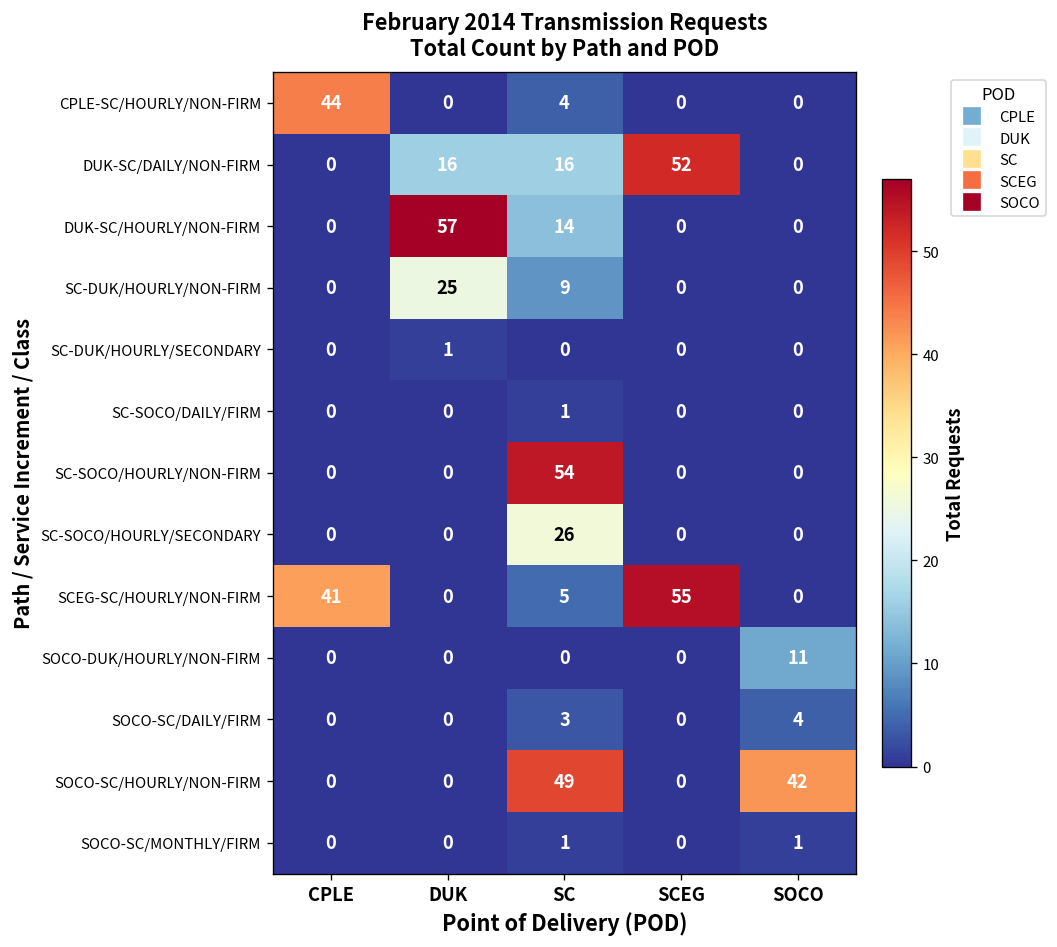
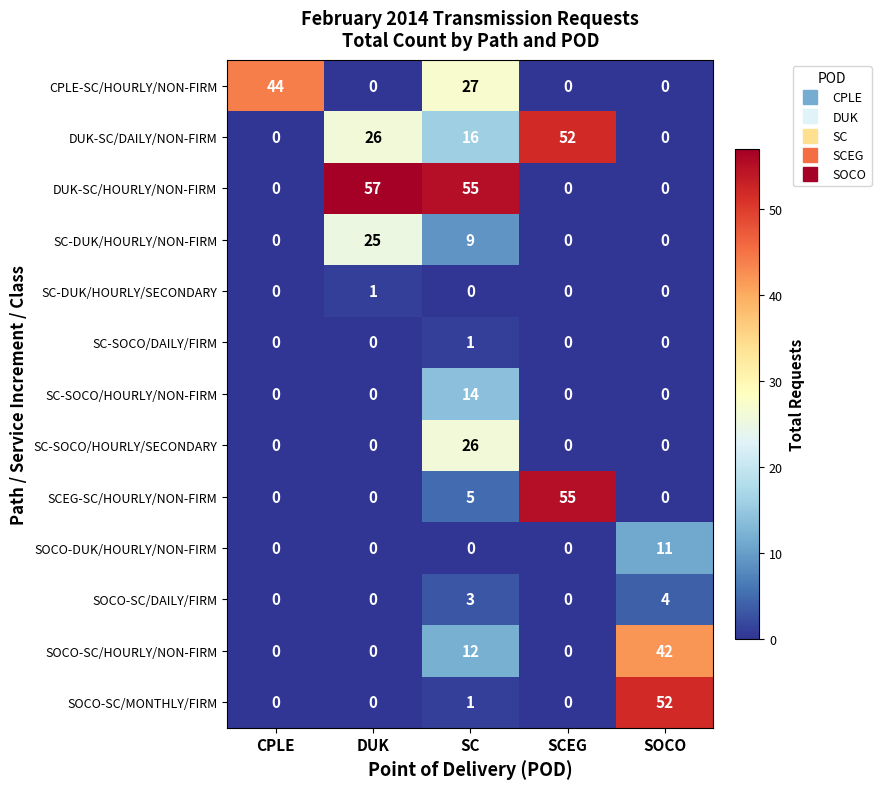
CPLE-SC/HOURLY/NON-FIRM, SC: 4 -> 27
DUK-SC/DAILY/NON-FIRM, DUK: 16 -> 26
DUK-SC/HOURLY/NON-FIRM, SC: 14 -> 55
SC-SOCO/HOURLY/NON-FIRM, SC: 54 -> 14
SCEG-SC/HOURLY/NON-FIRM, CPLE: 41 -> 0
SOCO-SC/HOURLY/NON-FIRM, SC: 49 -> 12
SOCO-SC/MONTHLY/FIRM, SOCO: 1 -> 52
